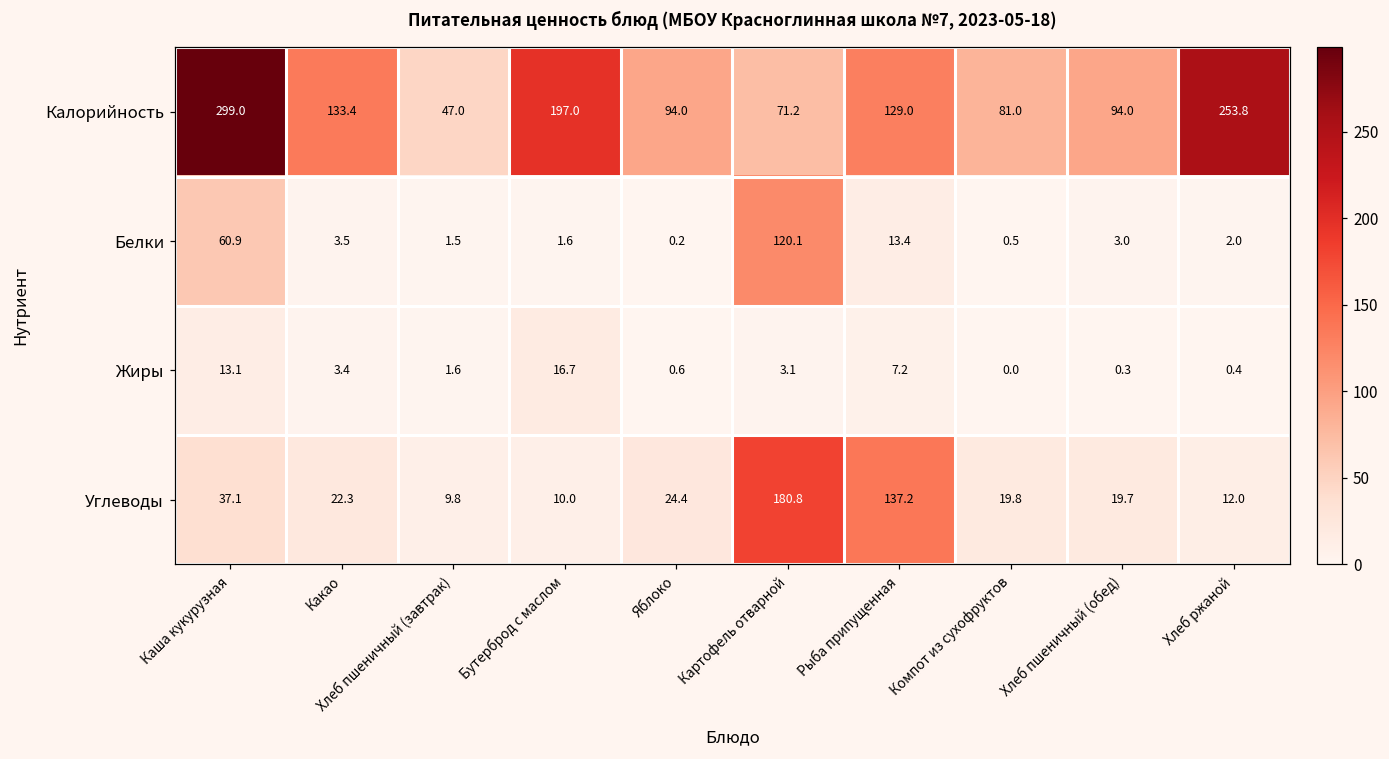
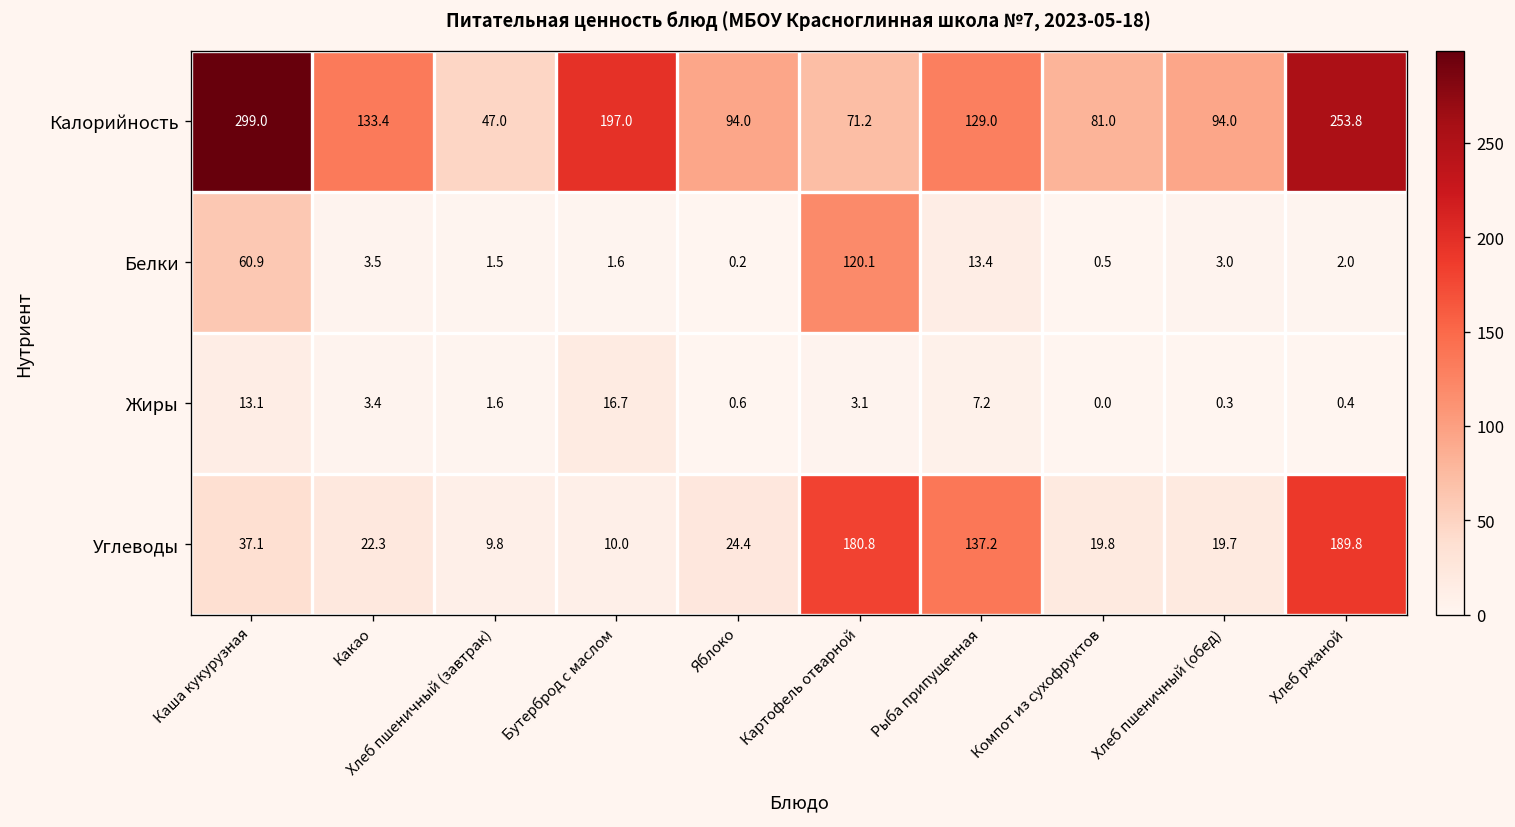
Углеводы, Хлеб ржаной: 12.0 -> 189.8
